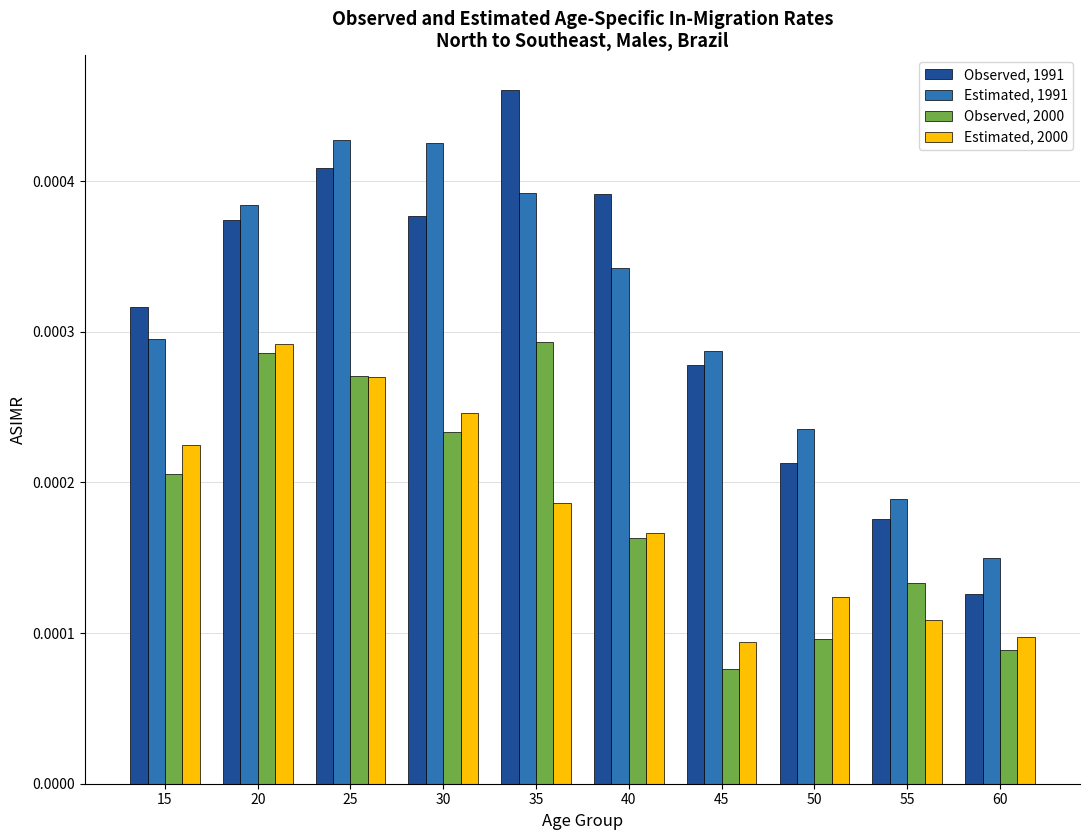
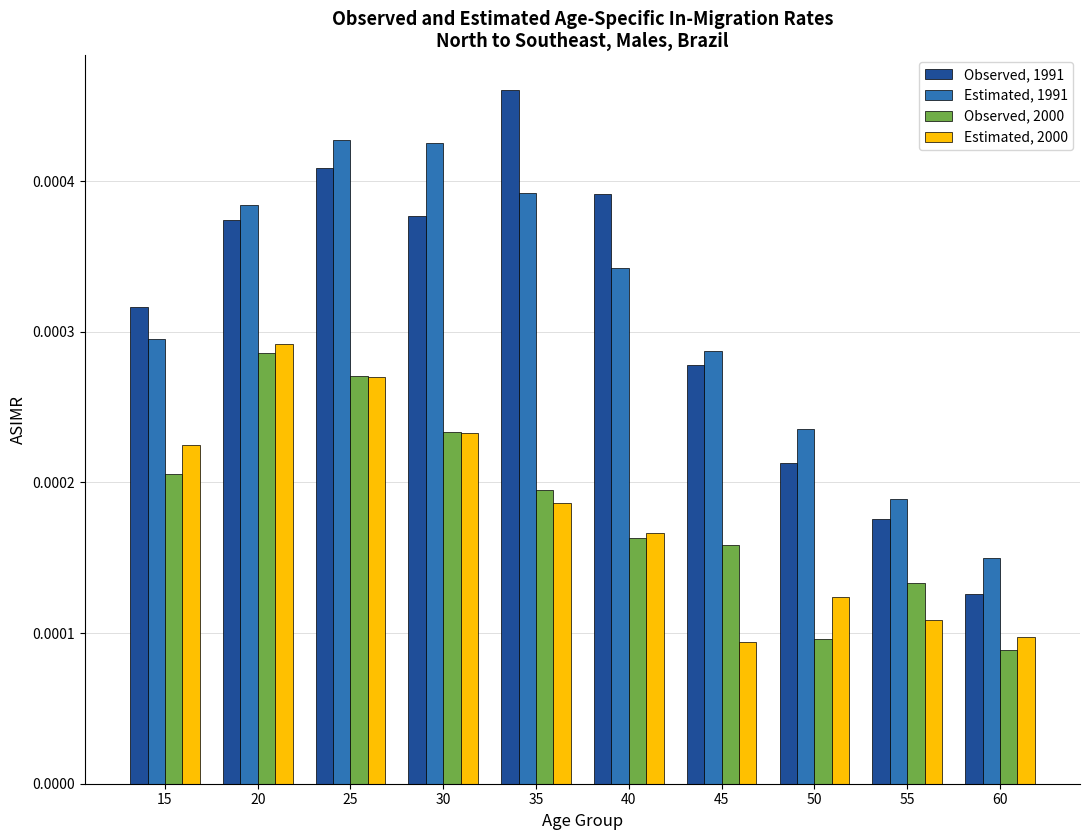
Estimated, 2000, 30: 0.000246 -> 0.000233
Observed, 2000, 35: 0.000294 -> 0.000195
Observed, 2000, 45: 0.000076 -> 0.000159
